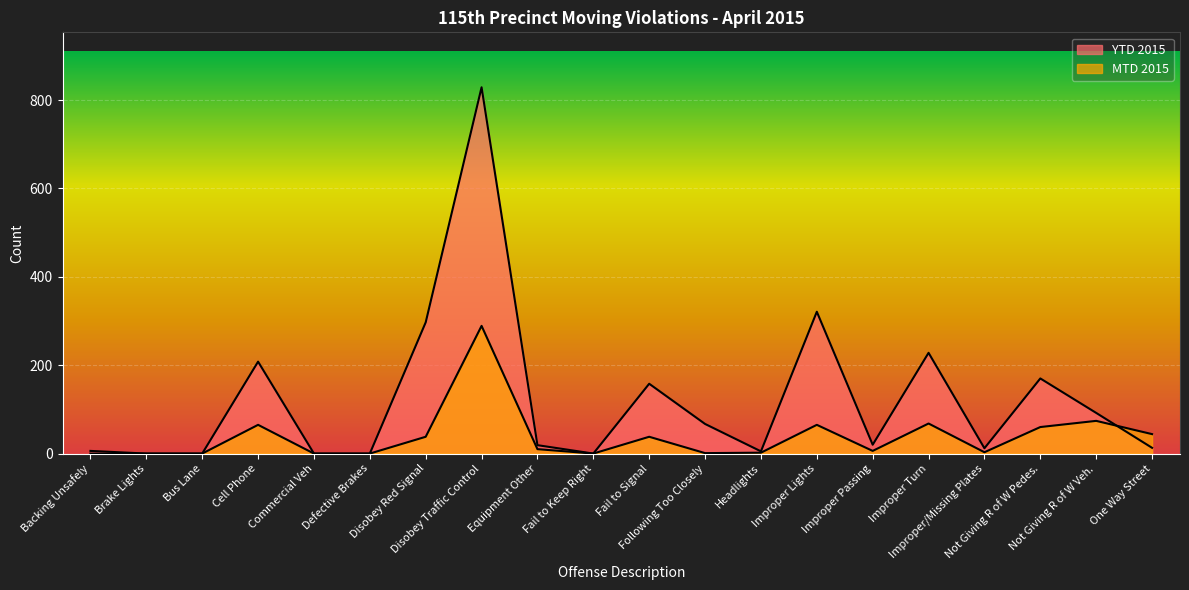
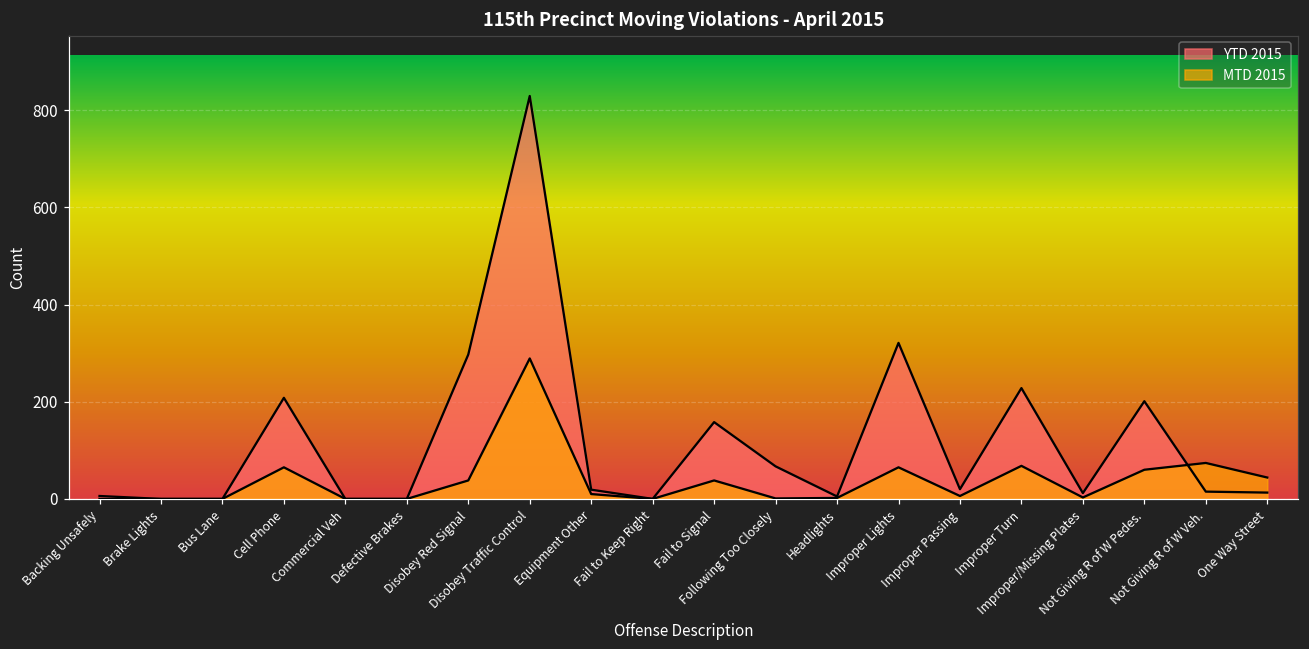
YTD 2015, Not Giving R of W Pedes.: 170 -> 200
YTD 2015, Not Giving R of W Veh.: 90 -> 20
